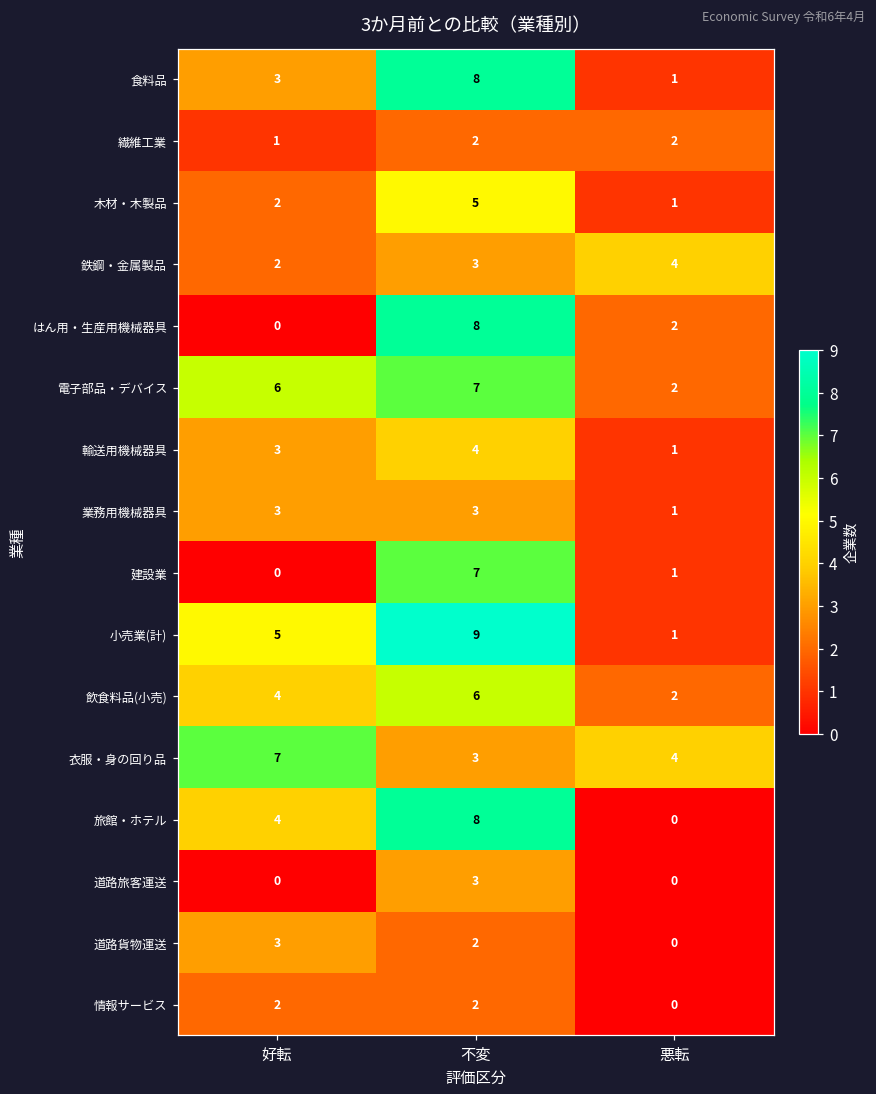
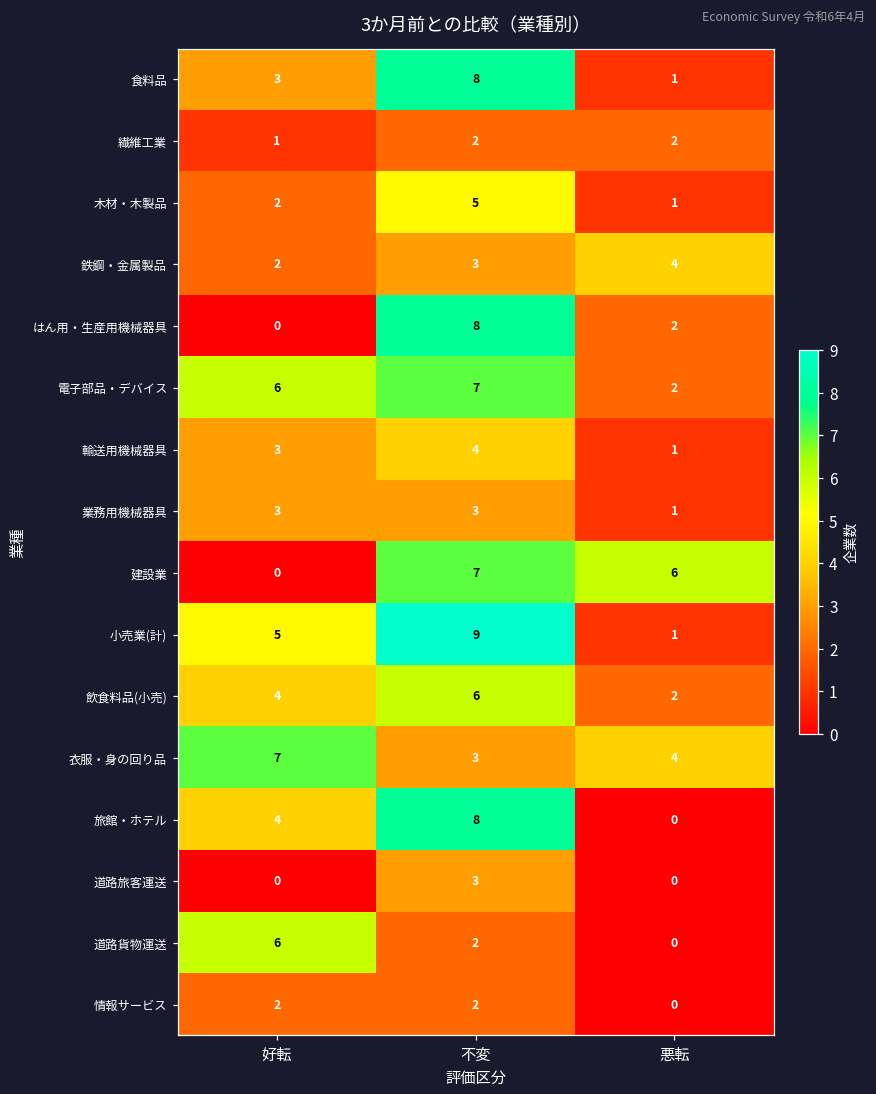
建設業, 悪転: 1 -> 6
道路貨物運送, 好転: 3 -> 6
